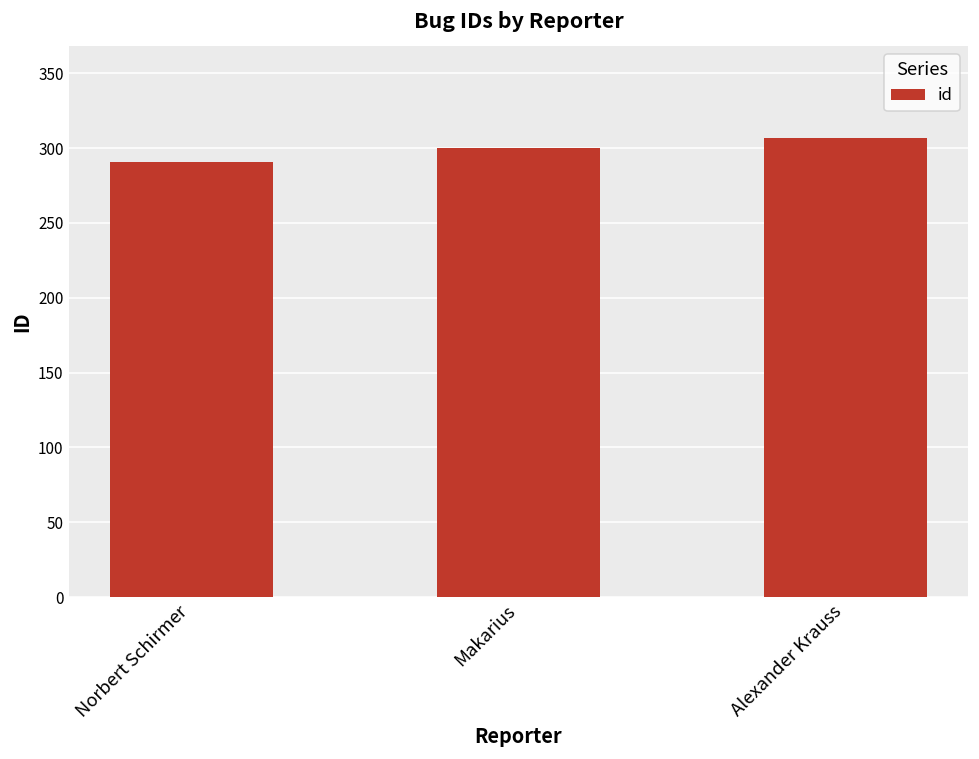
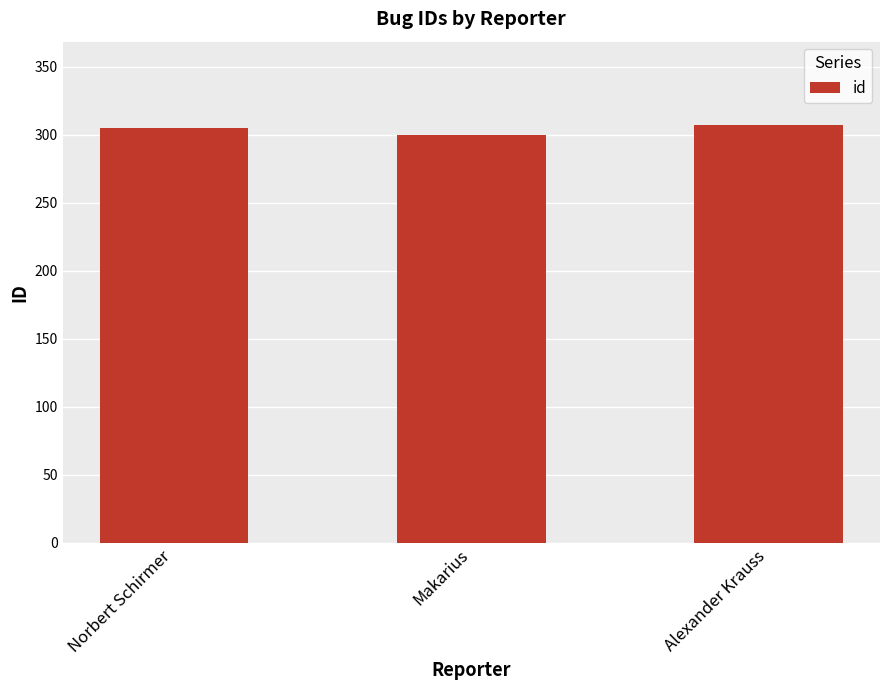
Norbert Schirmer: 291 -> 305
